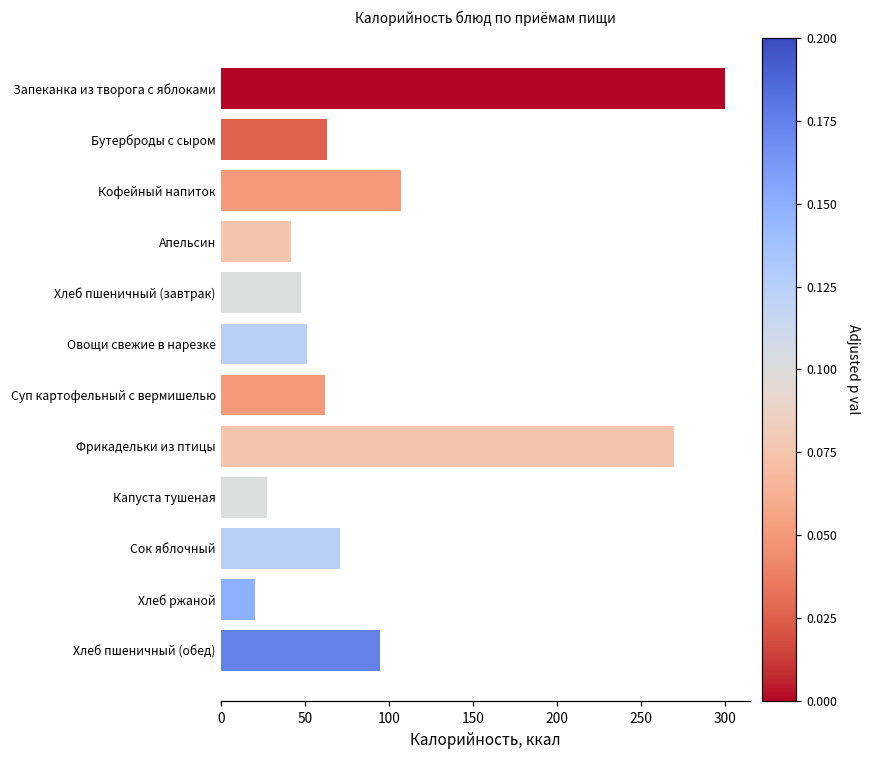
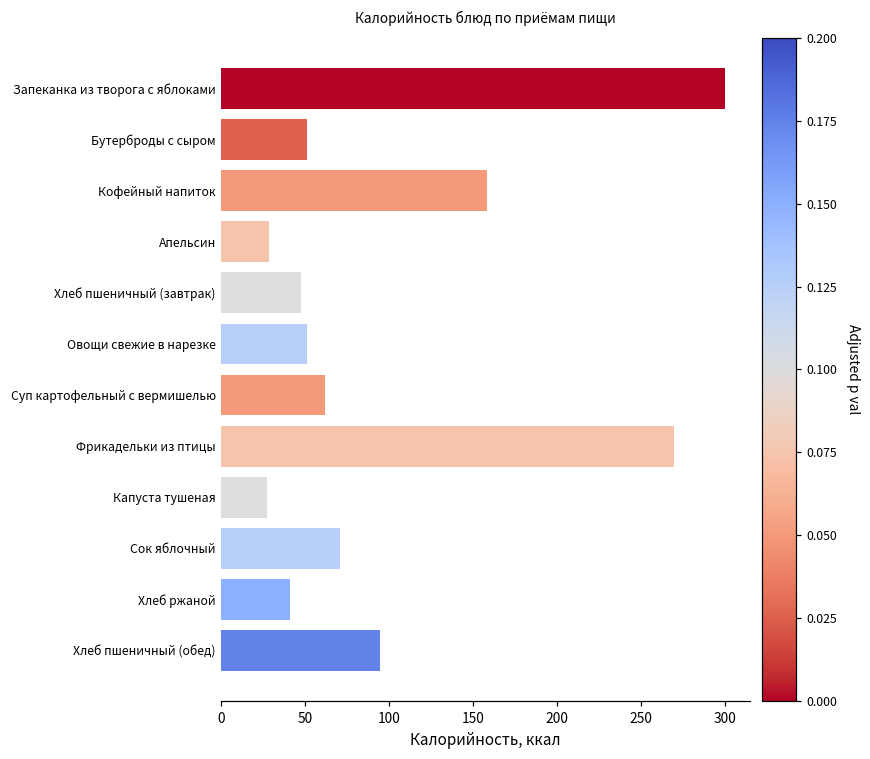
Бутерброды с сыром: 63 -> 51
Кофейный напиток: 107 -> 158
Апельсин: 42 -> 28
Хлеб ржаной: 20 -> 41
